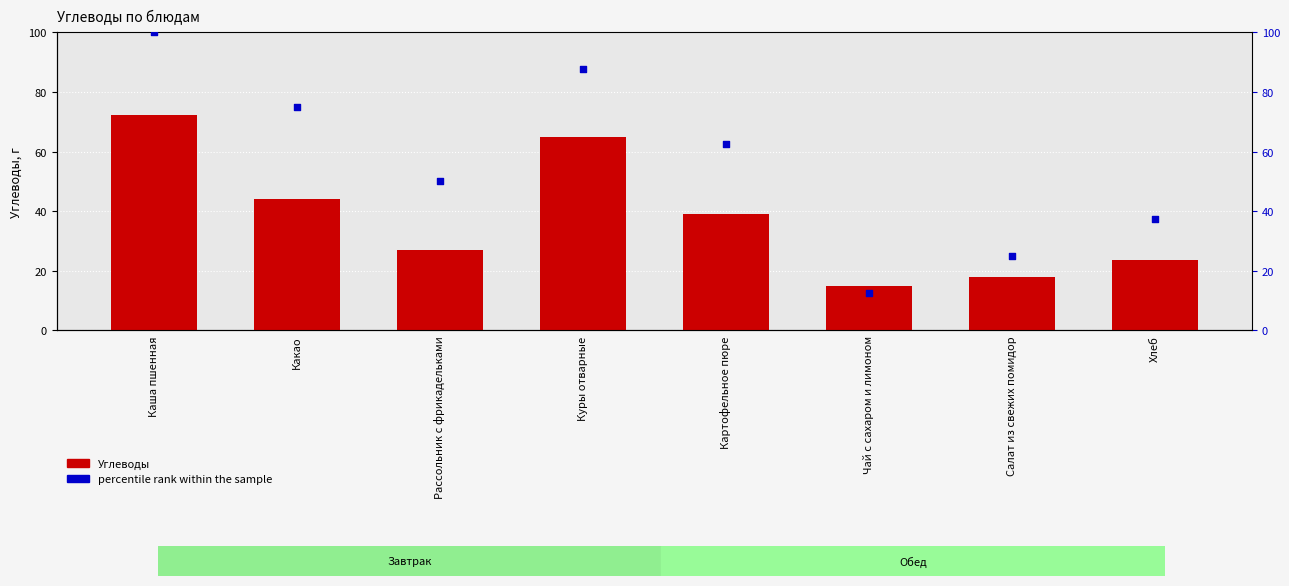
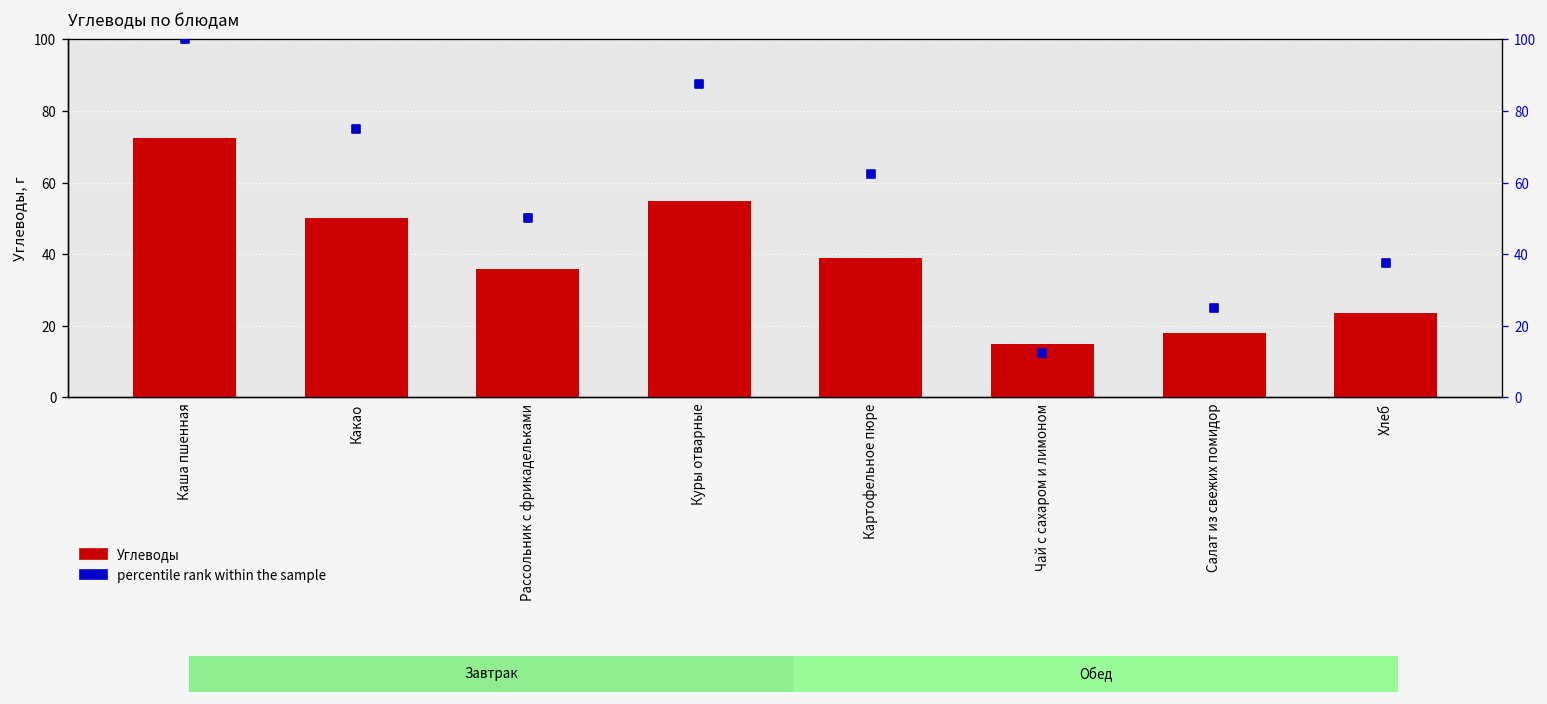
Углеводы, Какао: 44 -> 50
Углеводы, Рассольник с фрикадельками: 27 -> 36
Углеводы, Куры отварные: 65 -> 55
